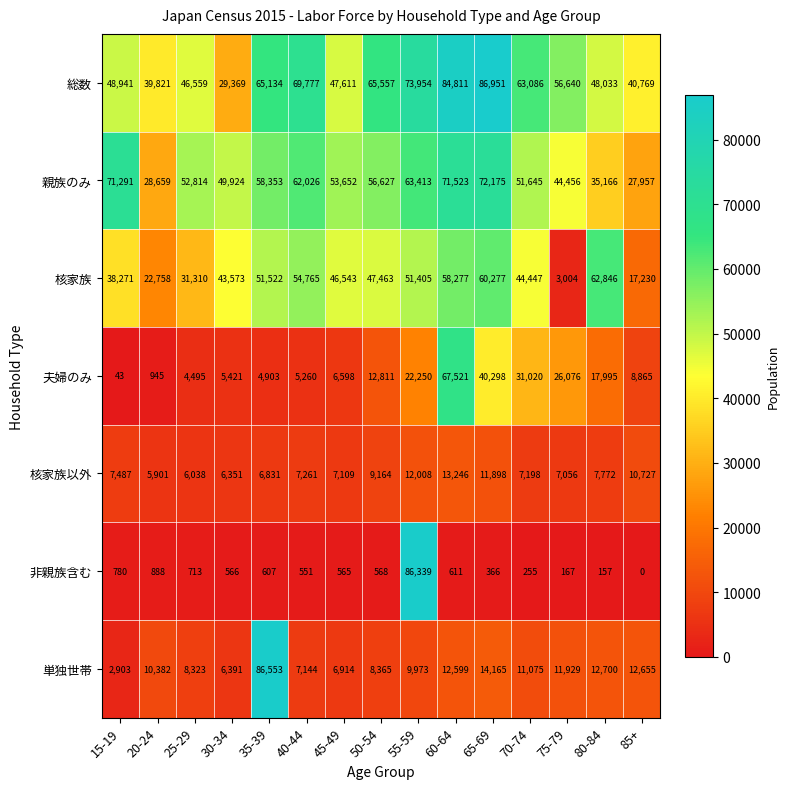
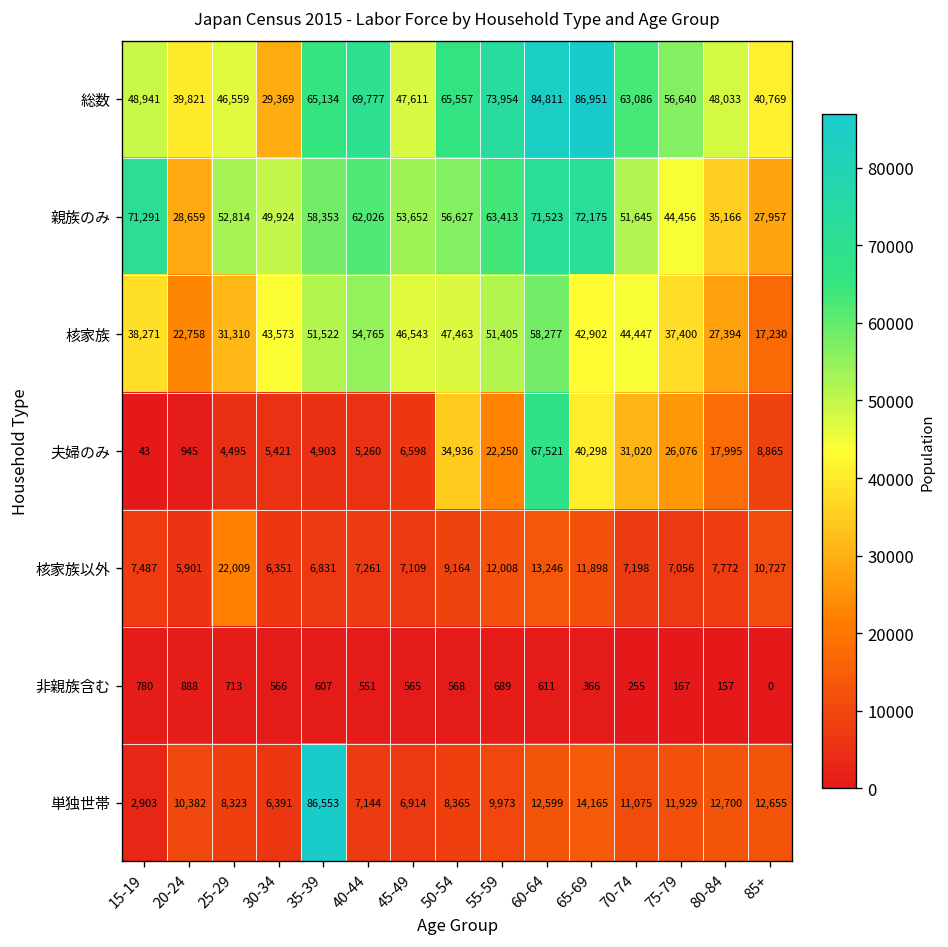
核家族, 65-69: 60,277 -> 42,902
核家族, 75-79: 3,004 -> 37,400
核家族, 80-84: 62,846 -> 27,394
夫婦のみ, 50-54: 12,811 -> 34,936
核家族以外, 25-29: 6,038 -> 22,009
非親族含む, 55-59: 86,339 -> 689
